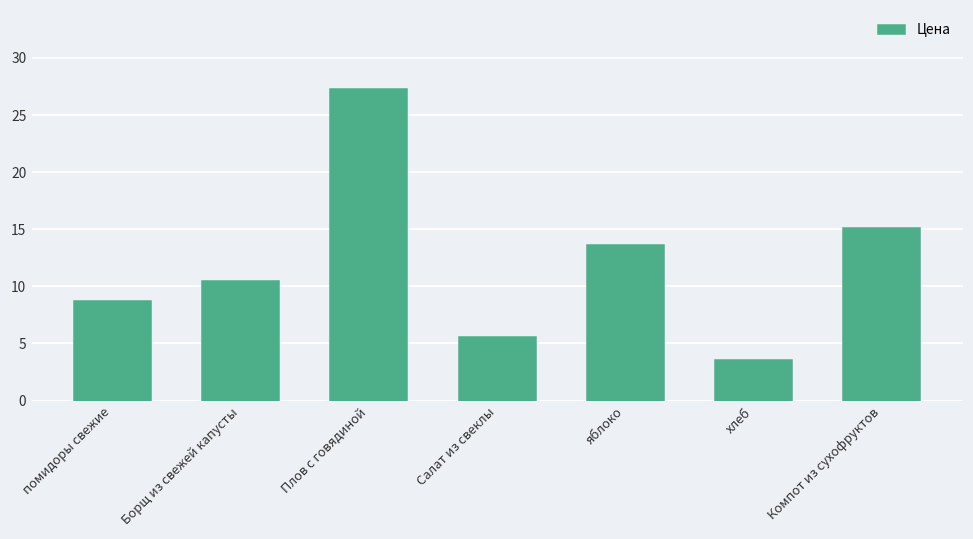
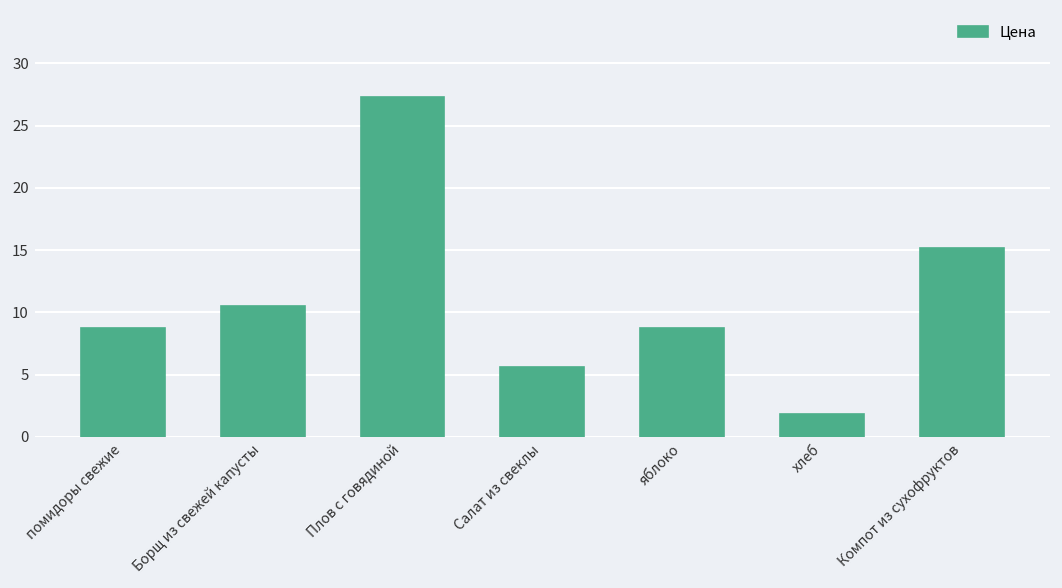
яблоко: 13.6 -> 8.8
хлеб: 3.6 -> 1.8
